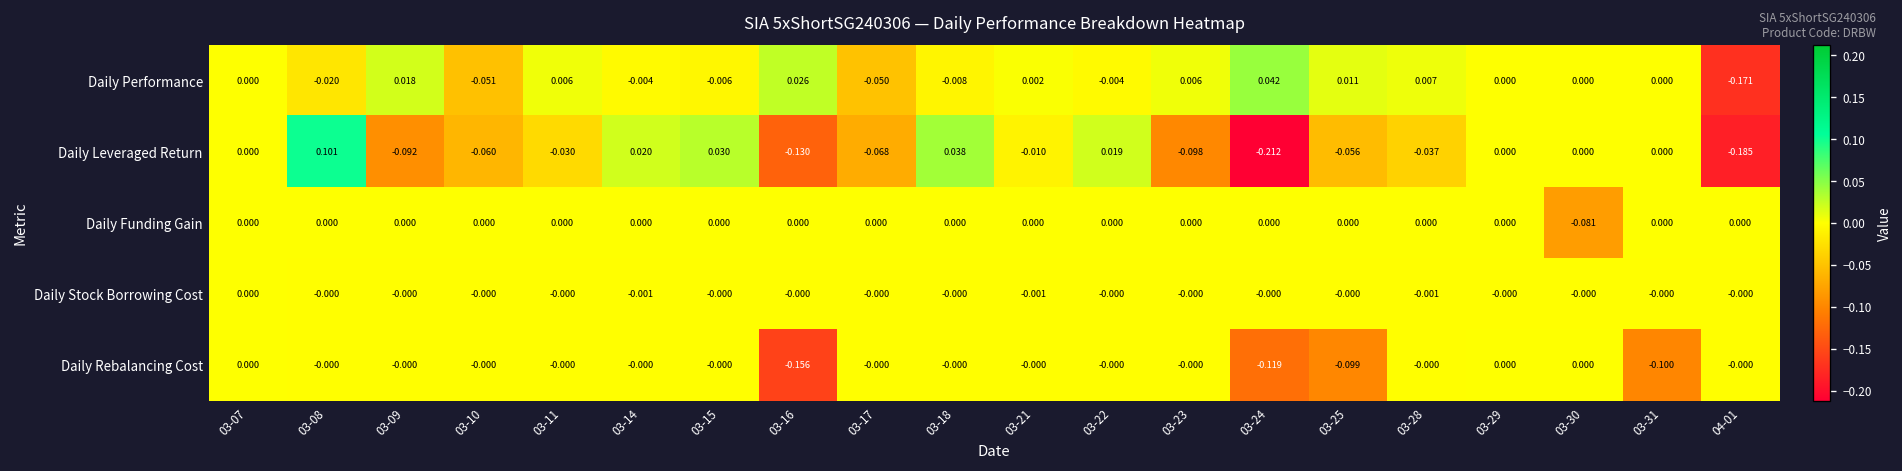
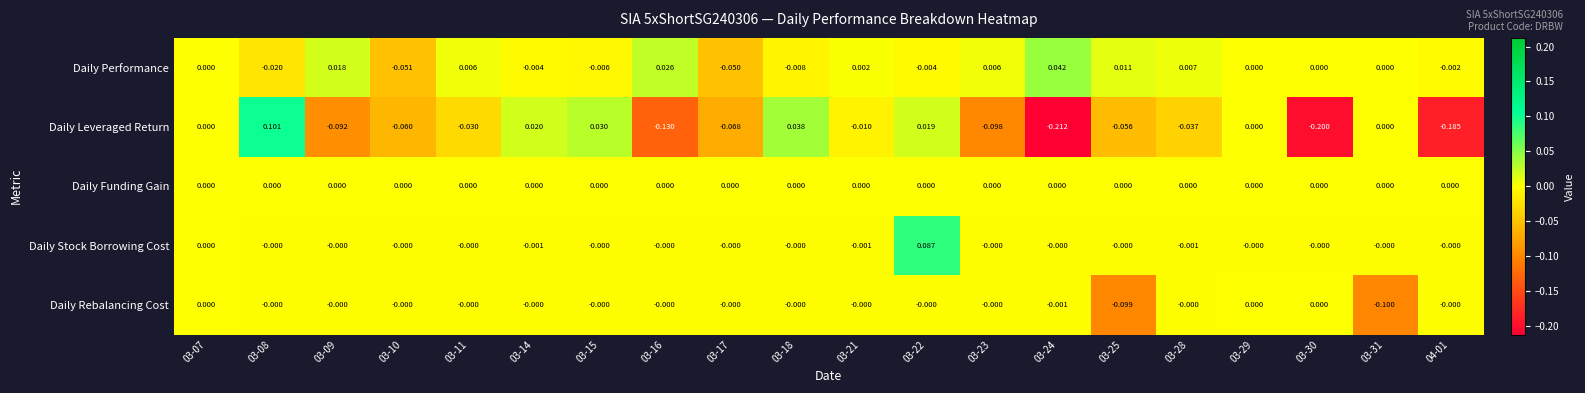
Daily Performance, 04-01: -0.171 -> -0.002
Daily Leveraged Return, 03-30: 0.000 -> -0.200
Daily Funding Gain, 03-30: -0.081 -> 0.000
Daily Stock Borrowing Cost, 03-22: -0.000 -> 0.087
Daily Rebalancing Cost, 03-16: -0.156 -> -0.000
Daily Rebalancing Cost, 03-24: -0.119 -> -0.001
